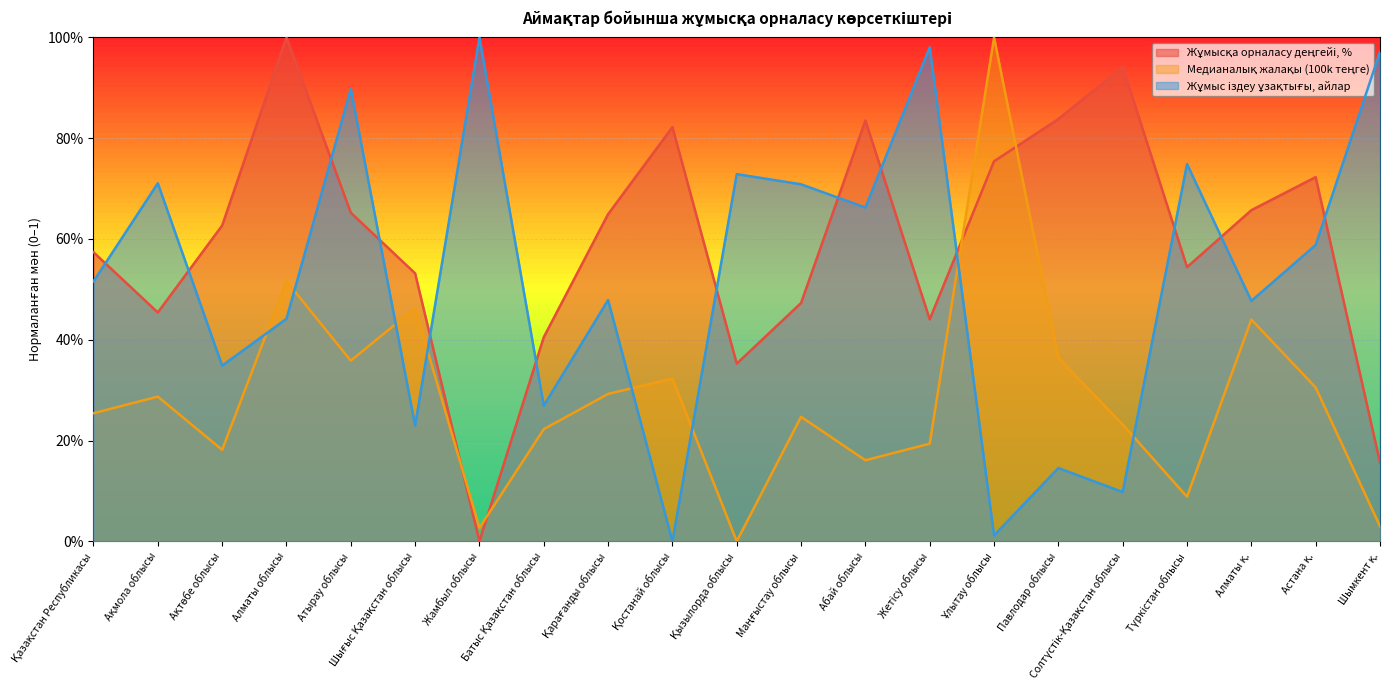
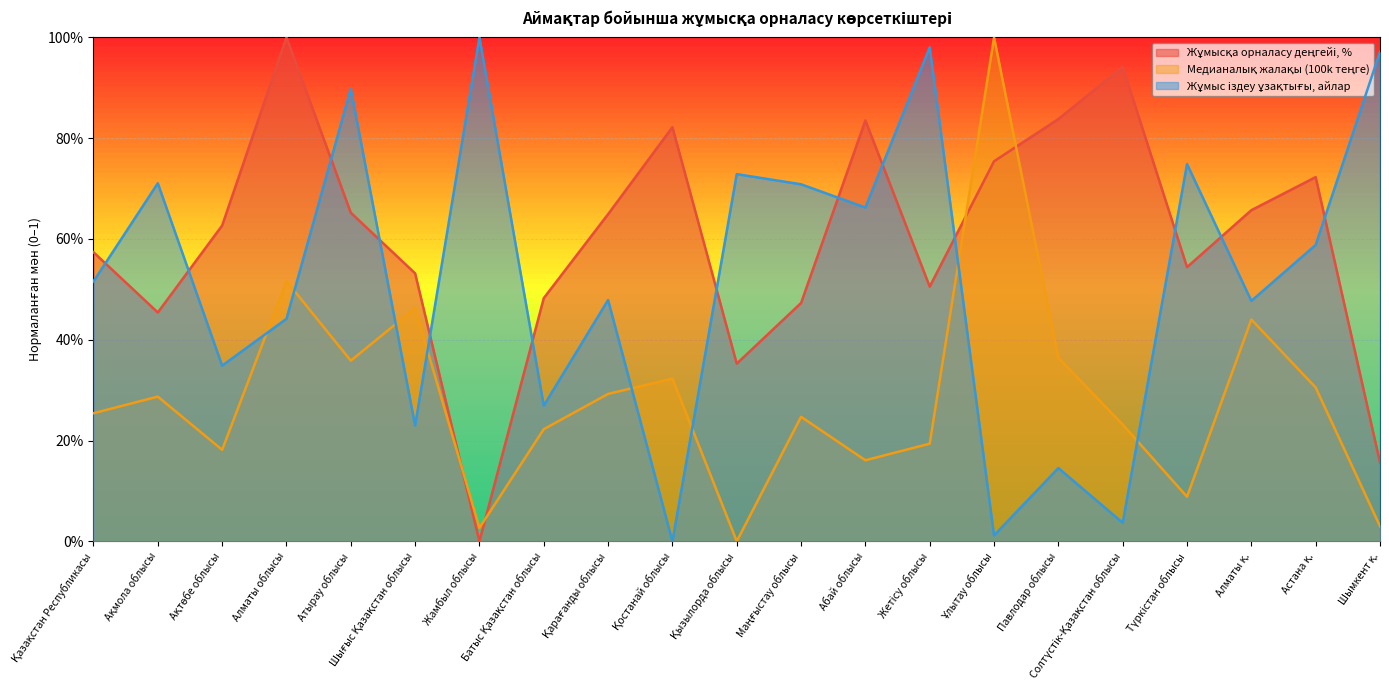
Жұмысқа орналасу деңгейі, %, Батыс Қазақстан облысы: 41% -> 48%
Жұмысқа орналасу деңгейі, %, Жетісу облысы: 44% -> 51%
Жұмыс іздеу ұзақтығы, айлар, Солтүстік-Қазақстан облысы: 10% -> 4%
